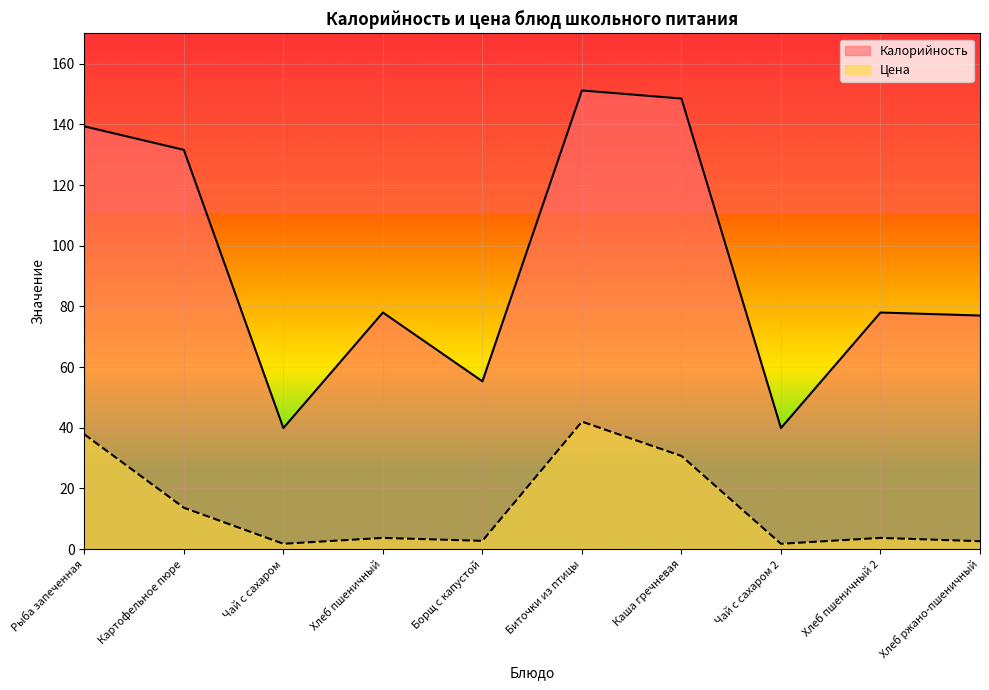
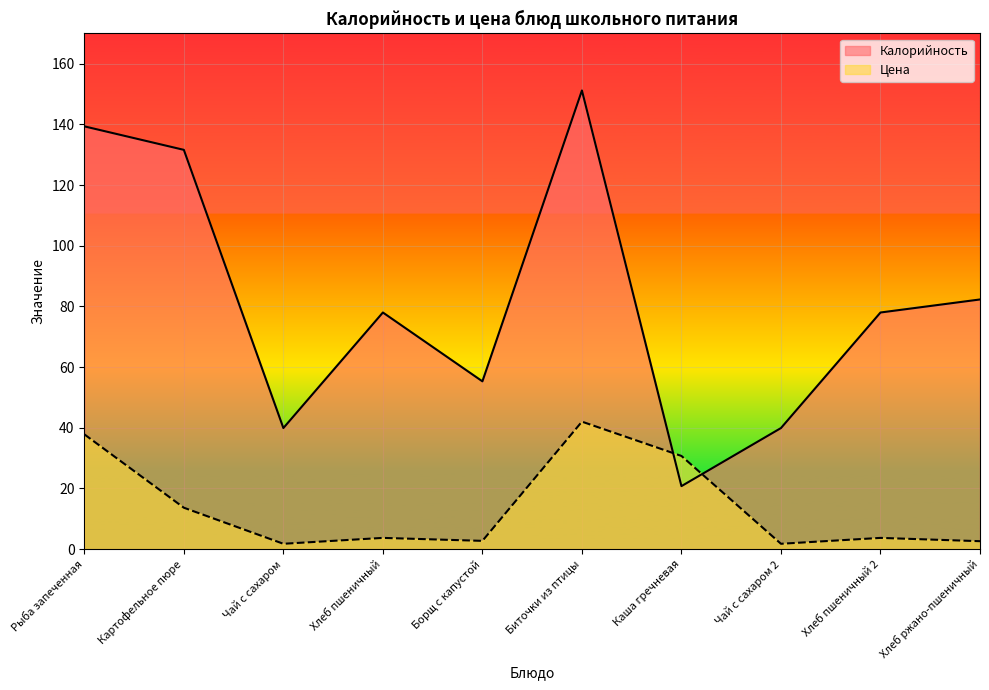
Калорийность, Каша гречневая: 149 -> 21
Калорийность, Хлеб ржано-пшеничный: 77 -> 82
